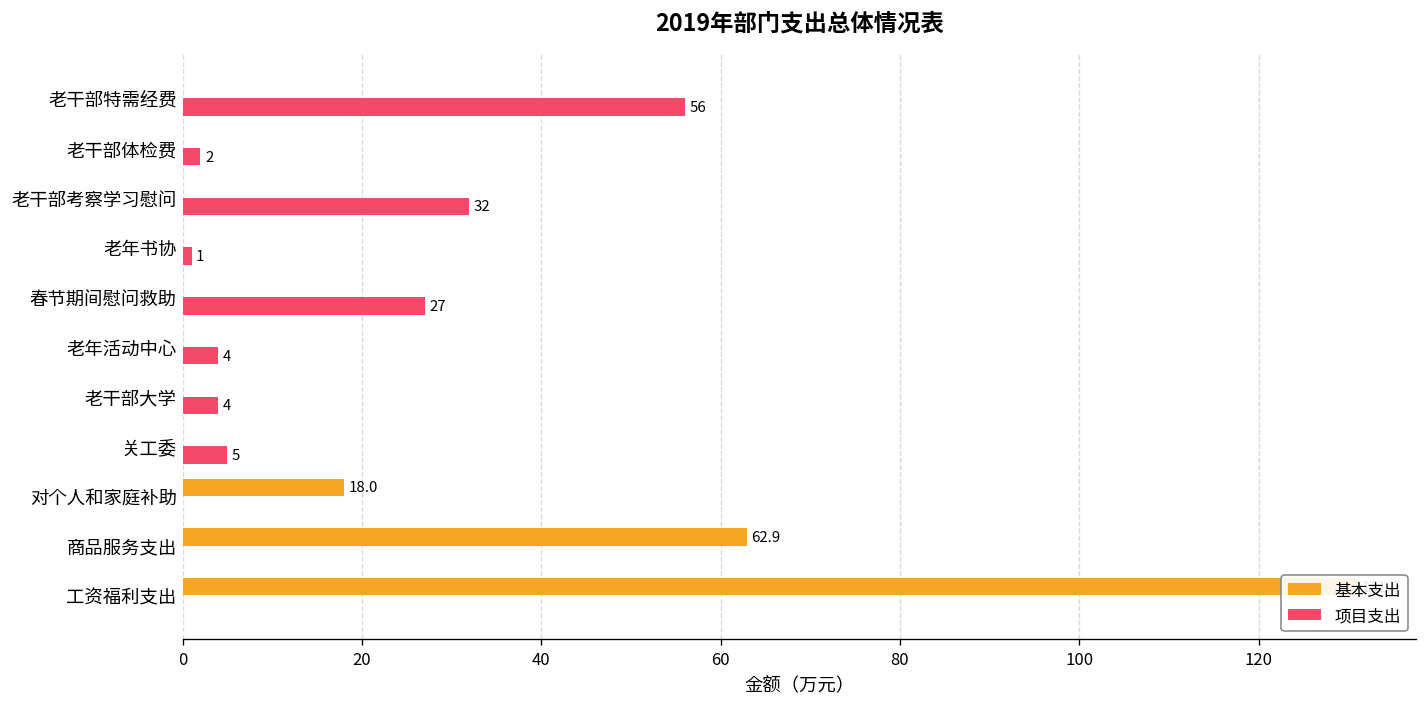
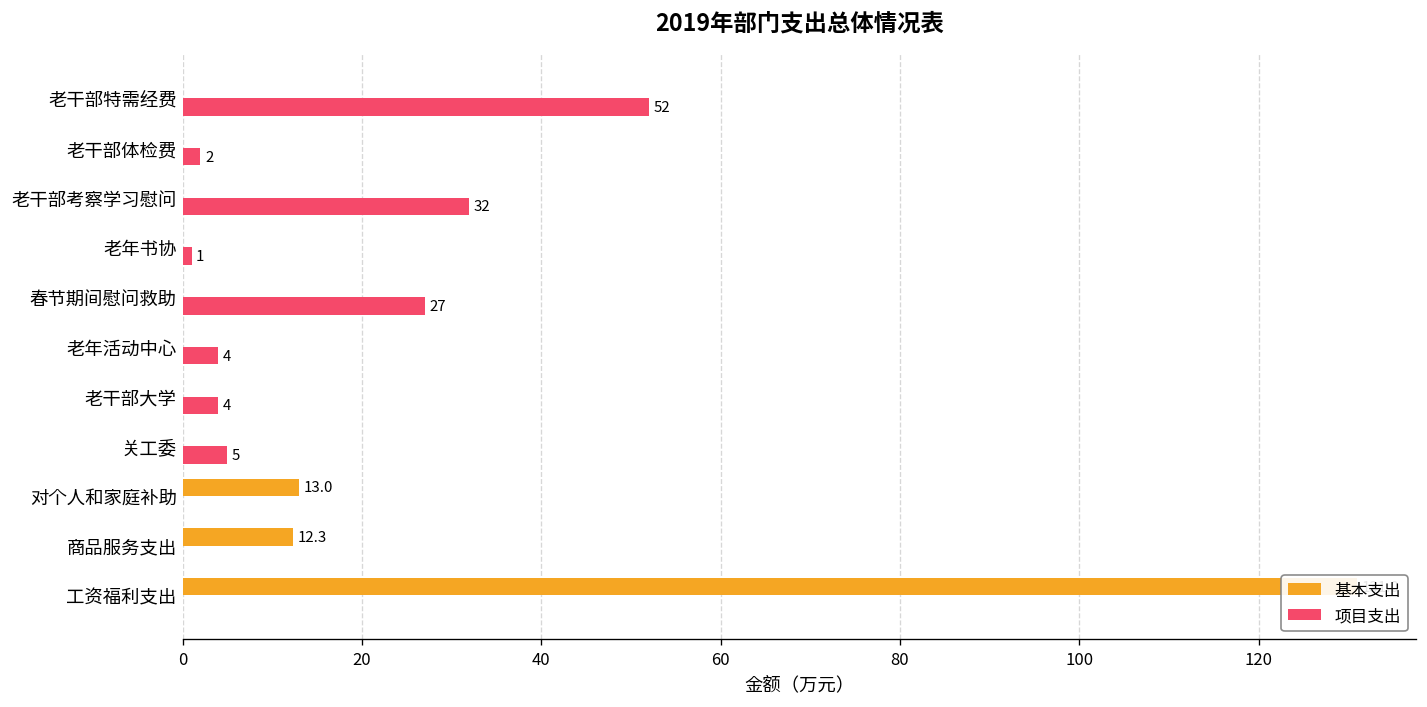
项目支出, 老干部特需经费: 56 -> 52
基本支出, 对个人和家庭补助: 18.0 -> 13.0
基本支出, 商品服务支出: 62.9 -> 12.3
